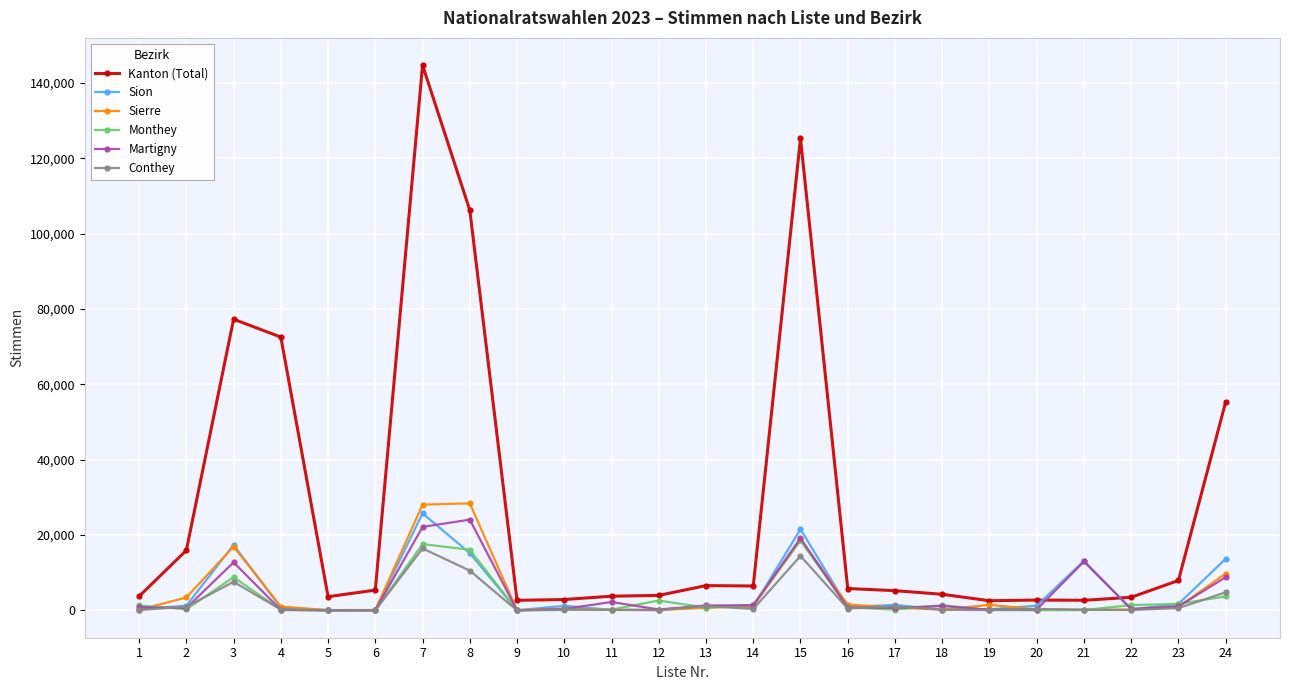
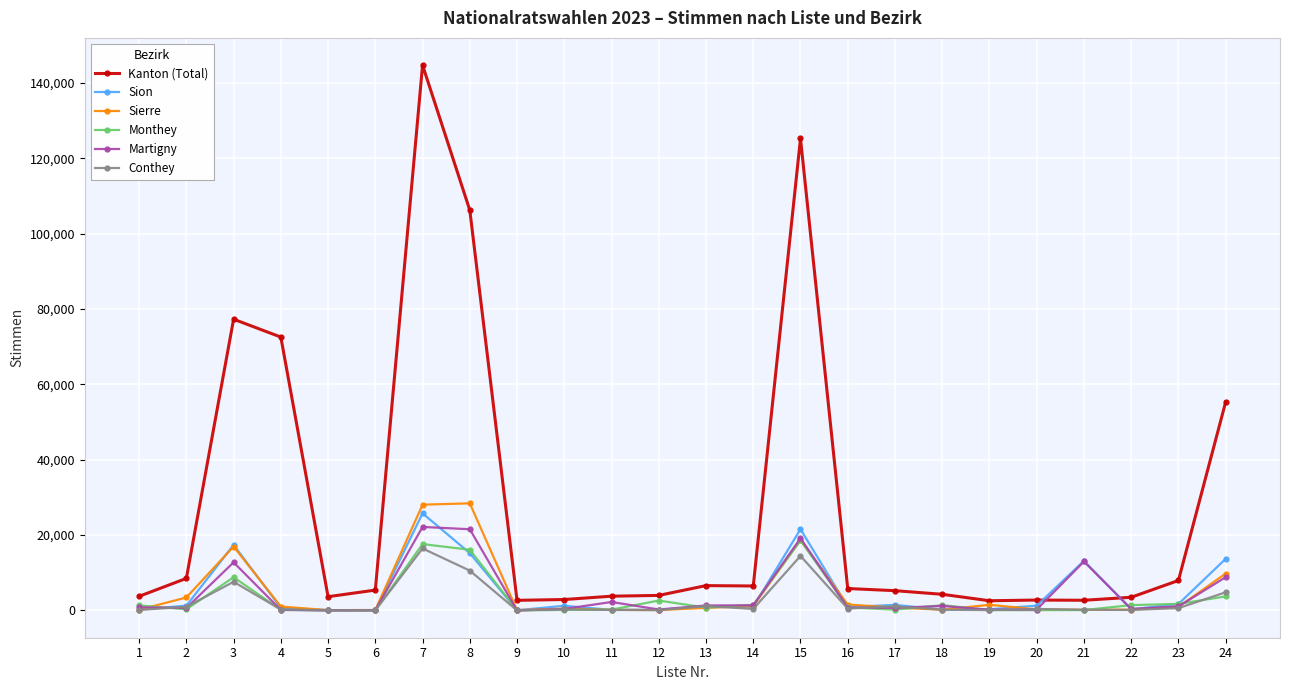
Kanton (Total), 2: 16,000 -> 9,000
Martigny, 8: 24,000 -> 22,000
